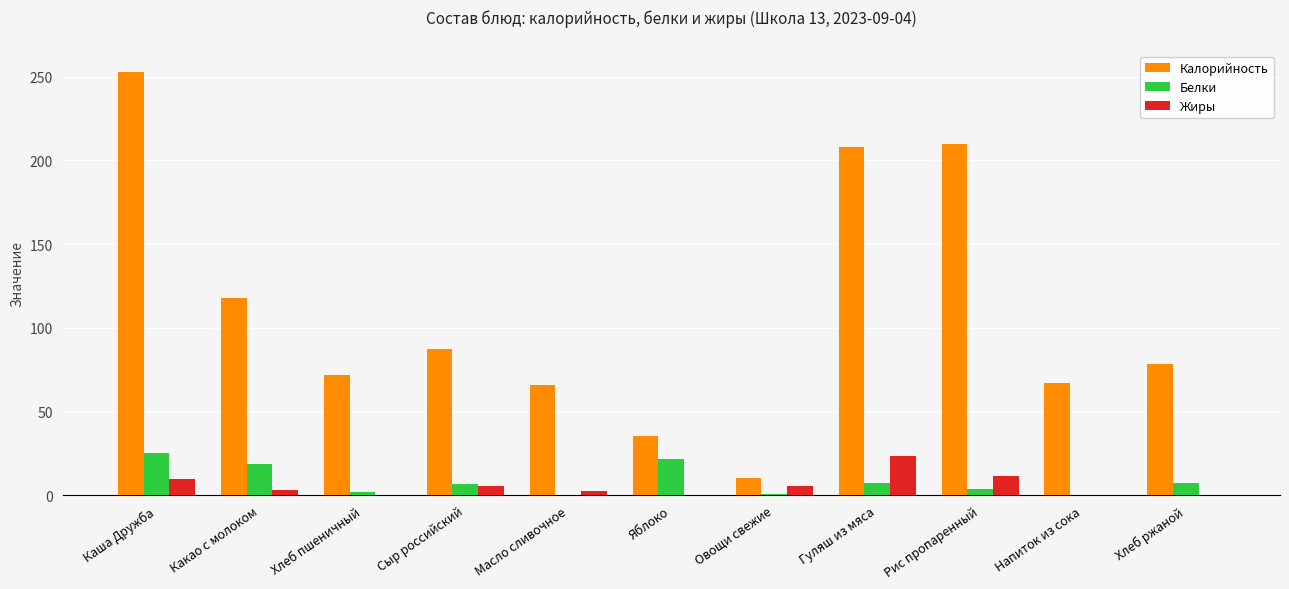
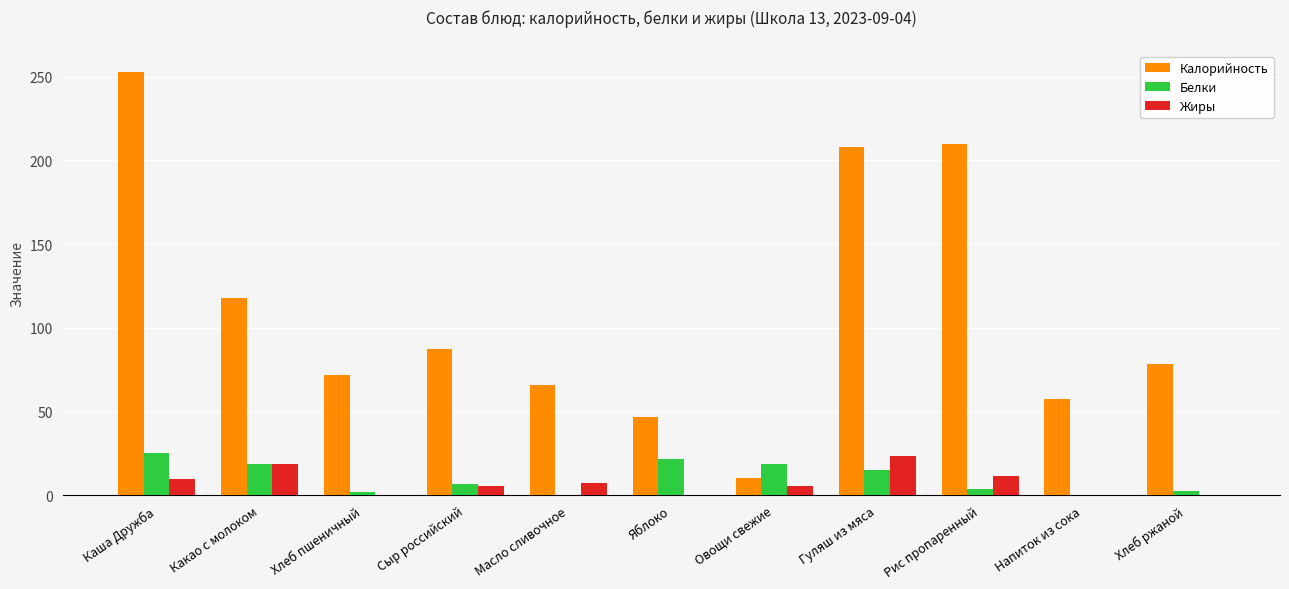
Жиры, Какао с молоком: 3 -> 19
Жиры, Масло сливочное: 2 -> 7
Калорийность, Яблоко: 36 -> 47
Белки, Овощи свежие: 1 -> 19
Белки, Гуляш из мяса: 7 -> 15
Калорийность, Напиток из сока: 67 -> 58
Белки, Хлеб ржаной: 7 -> 3
